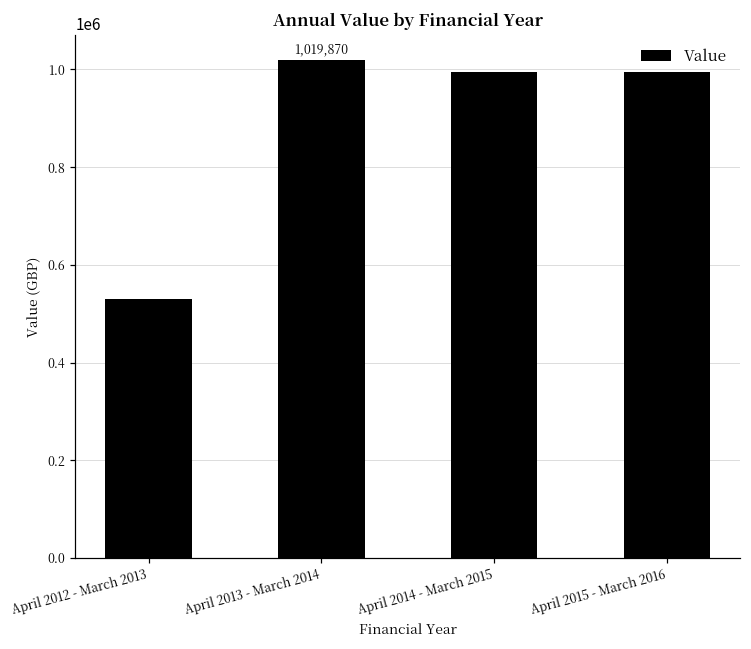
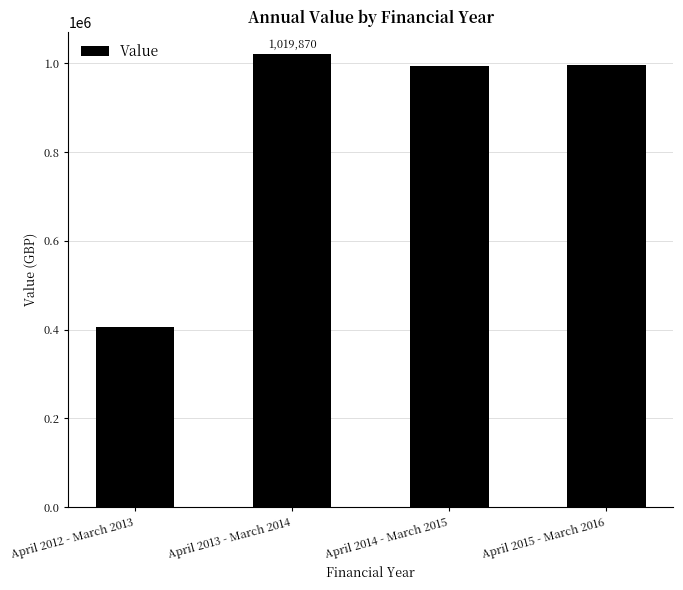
April 2012 - March 2013: 530000 -> 410000
